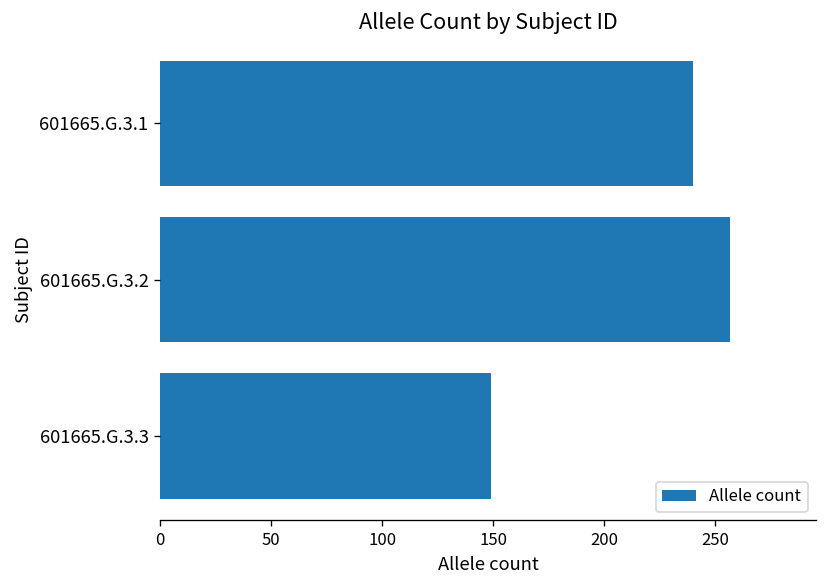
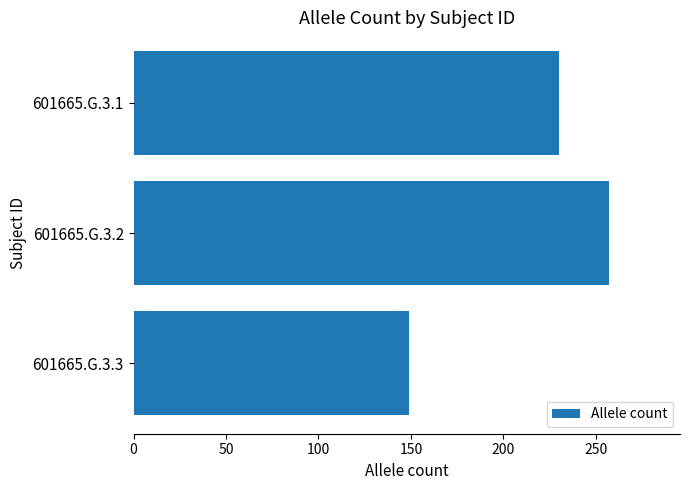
601665.G.3.1: 240 -> 230
